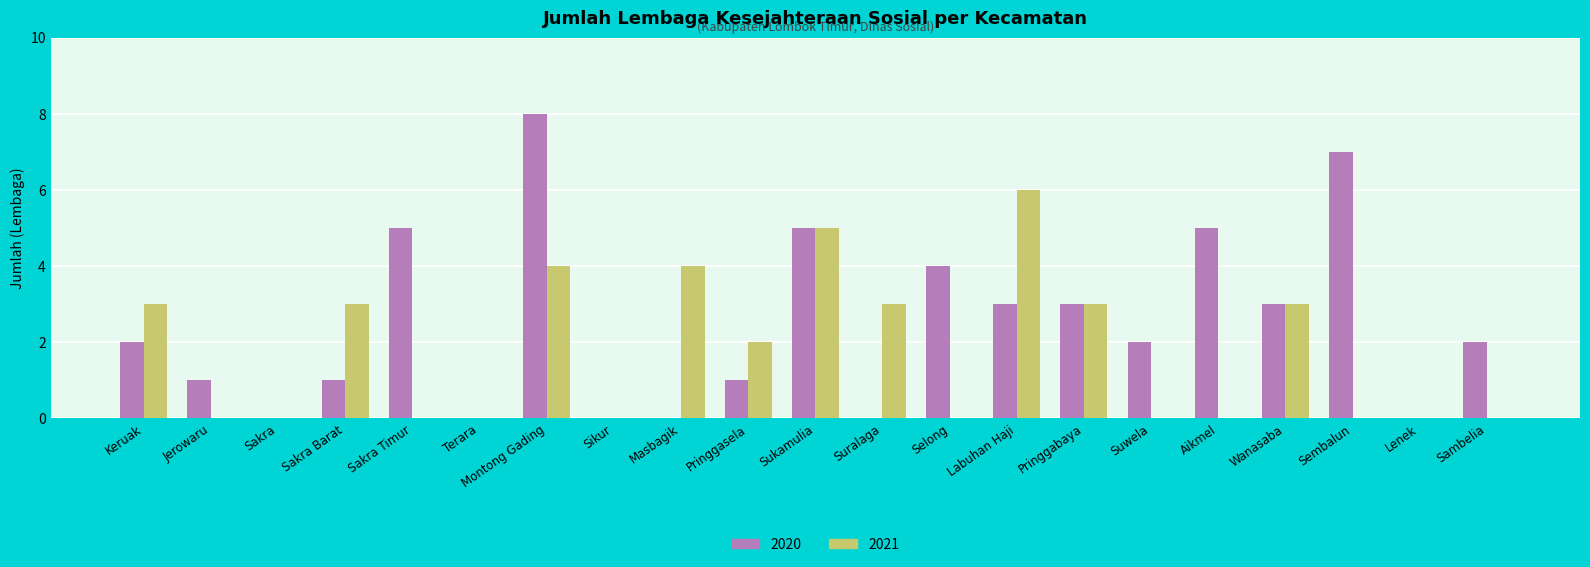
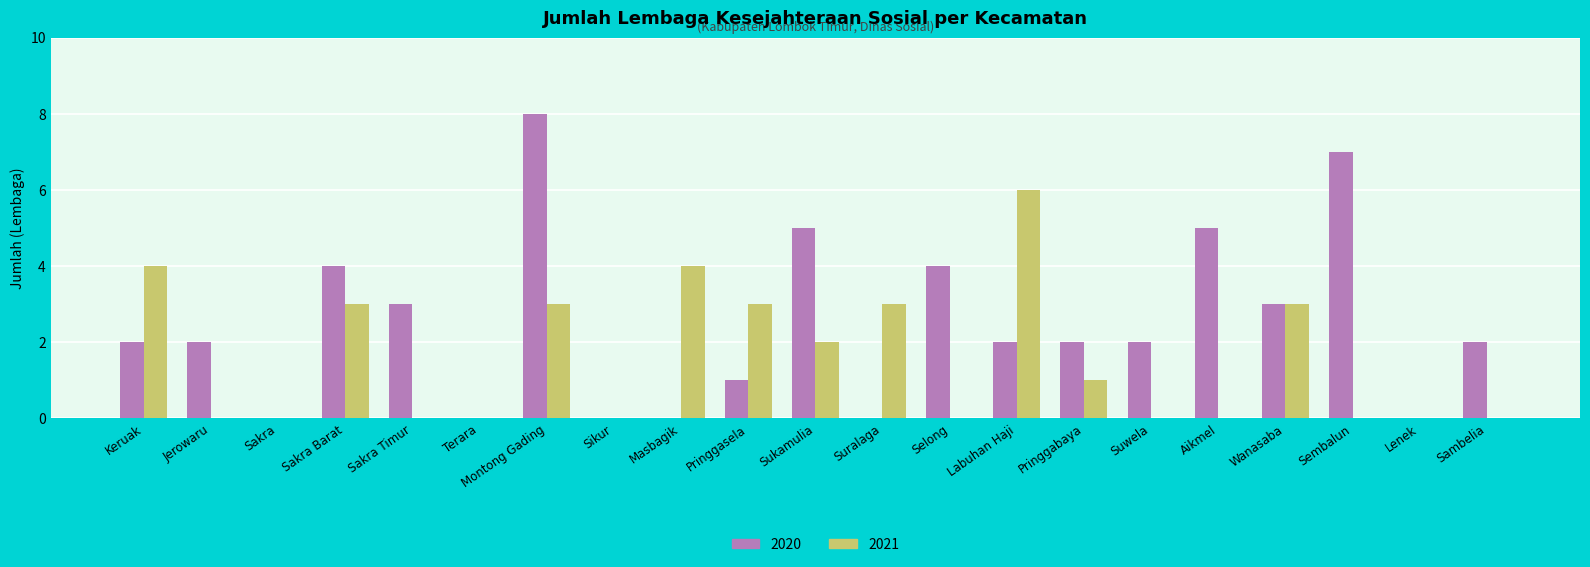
2021, Keruak: 3 -> 4
2020, Jerowaru: 1 -> 2
2020, Sakra Barat: 1 -> 4
2020, Sakra Timur: 5 -> 3
2021, Montong Gading: 4 -> 3
2021, Pringgasela: 2 -> 3
2021, Sukamulia: 5 -> 2
2020, Labuhan Haji: 3 -> 2
2020, Pringgabaya: 3 -> 2
2021, Pringgabaya: 3 -> 1
